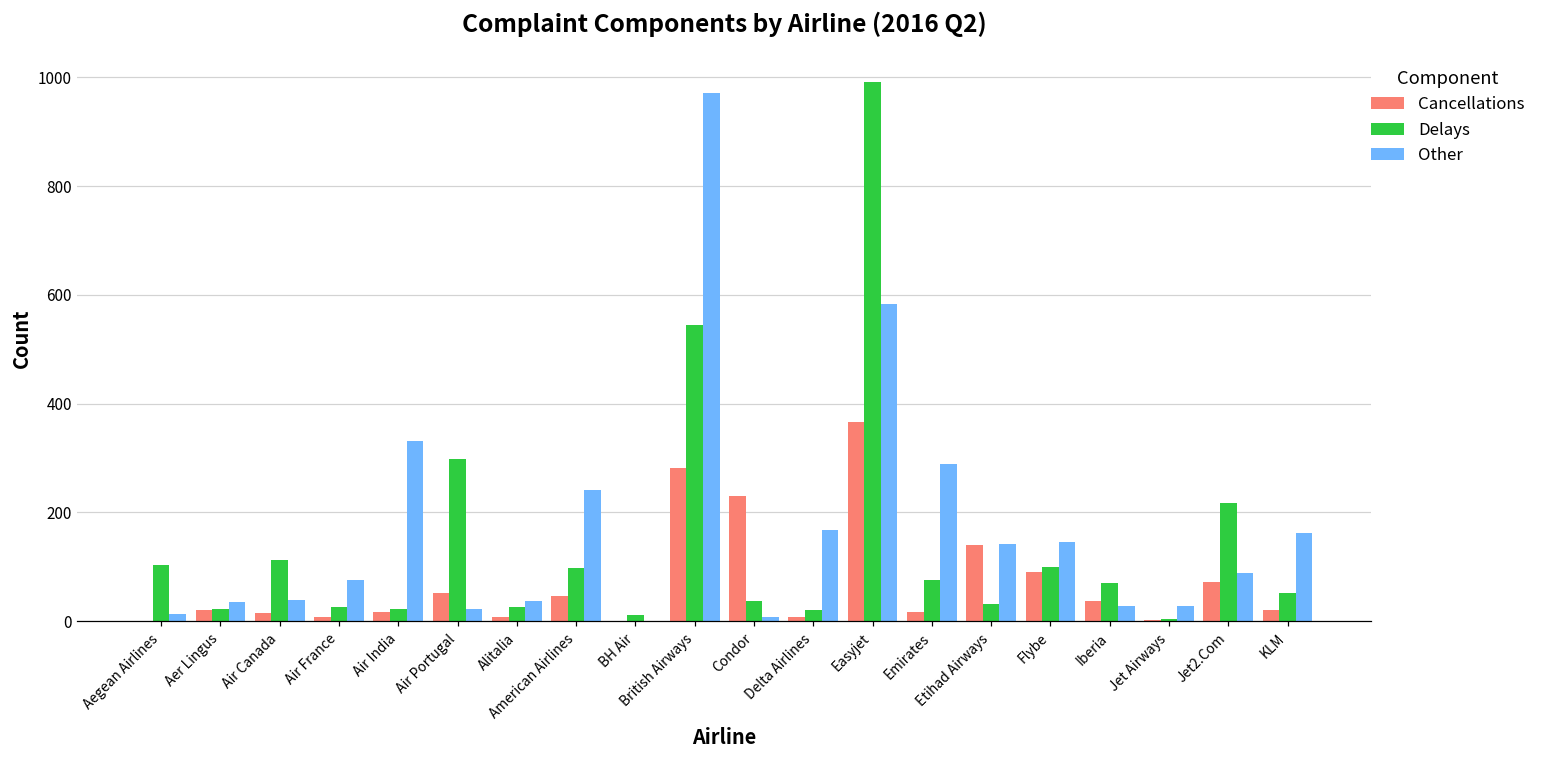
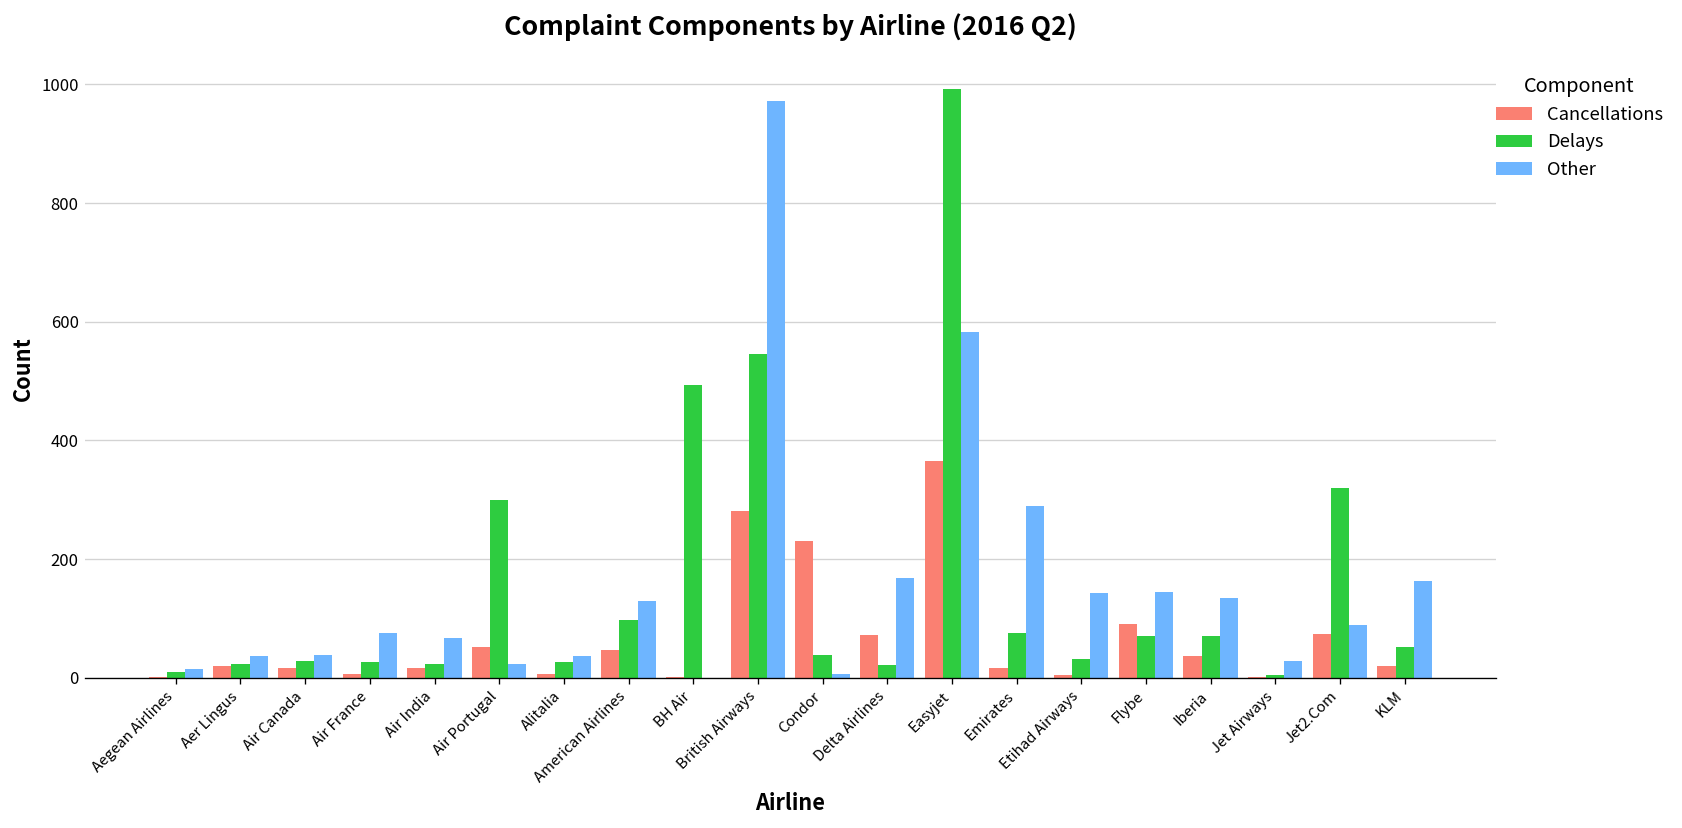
Delays, Aegean Airlines: 100 -> 10
Delays, Air Canada: 110 -> 30
Other, Air India: 330 -> 70
Other, American Airlines: 240 -> 130
Delays, BH Air: 10 -> 490
Cancellations, Delta Airlines: 10 -> 70
Cancellations, Etihad Airways: 140 -> 0
Delays, Flybe: 100 -> 70
Other, Iberia: 30 -> 140
Delays, Jet2.Com: 220 -> 320
